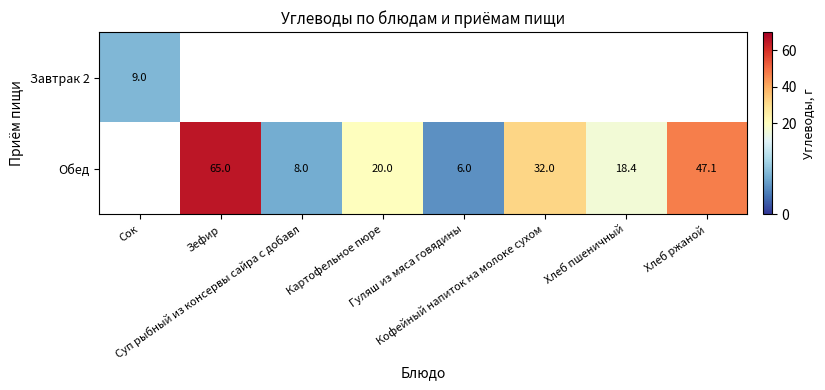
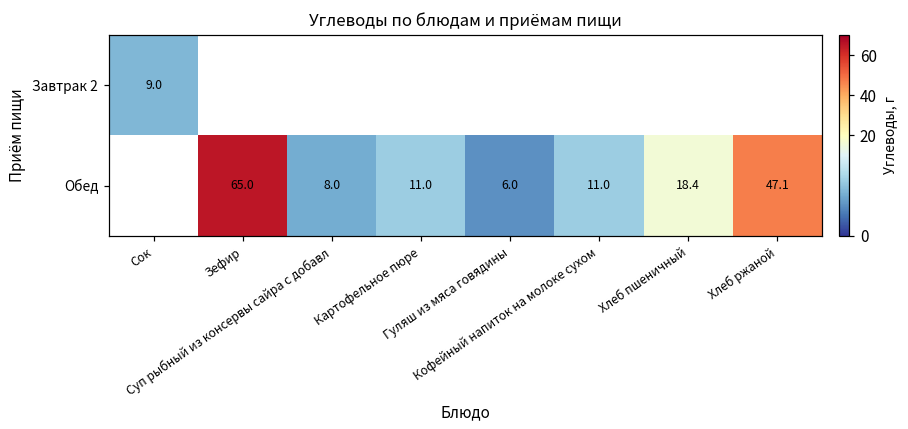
Обед, Картофельное пюре: 20.0 -> 11.0
Обед, Кофейный напиток на молоке сухом: 32.0 -> 11.0
